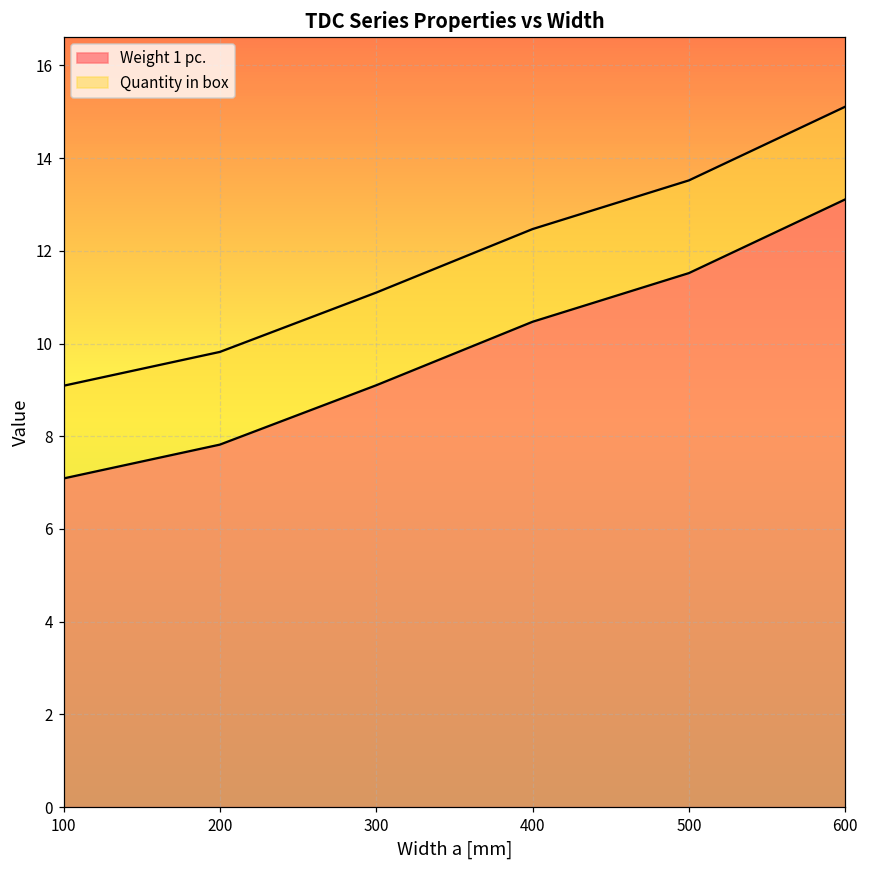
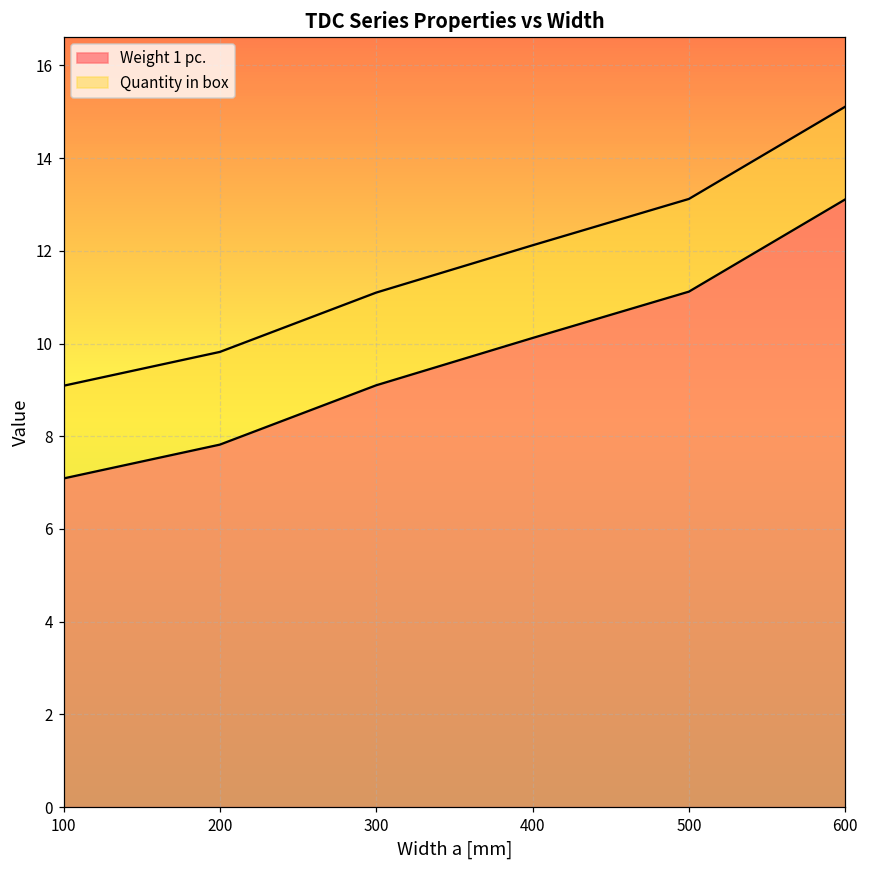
Weight 1 pc., 400: 10.5 -> 10.1
Weight 1 pc., 500: 11.5 -> 11.1
